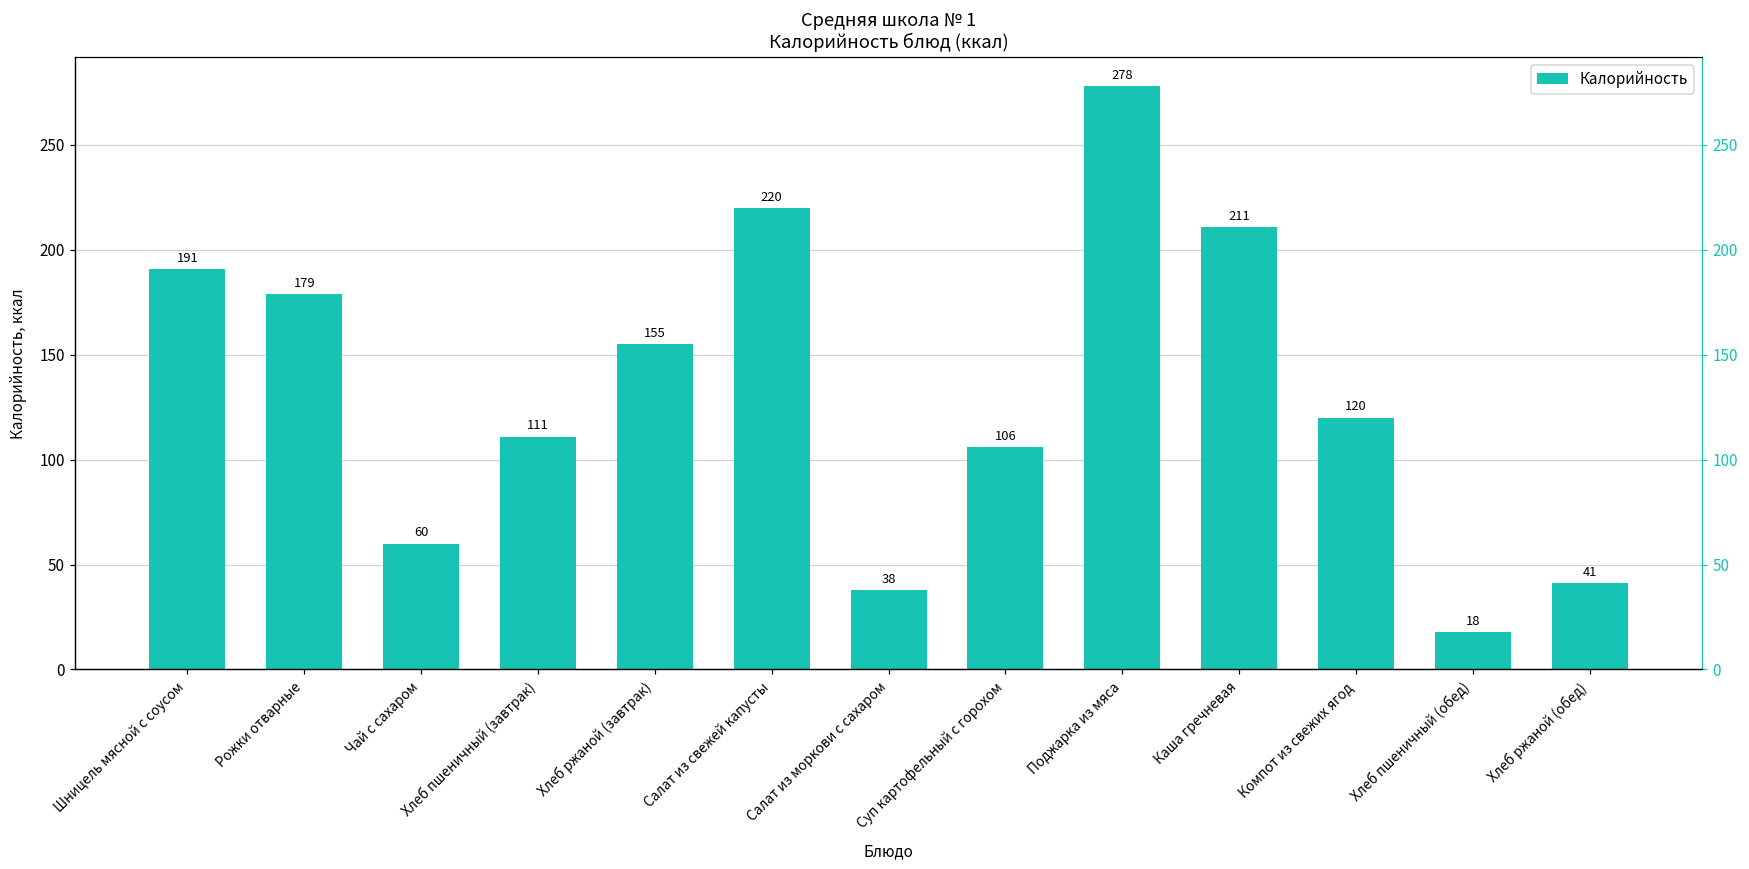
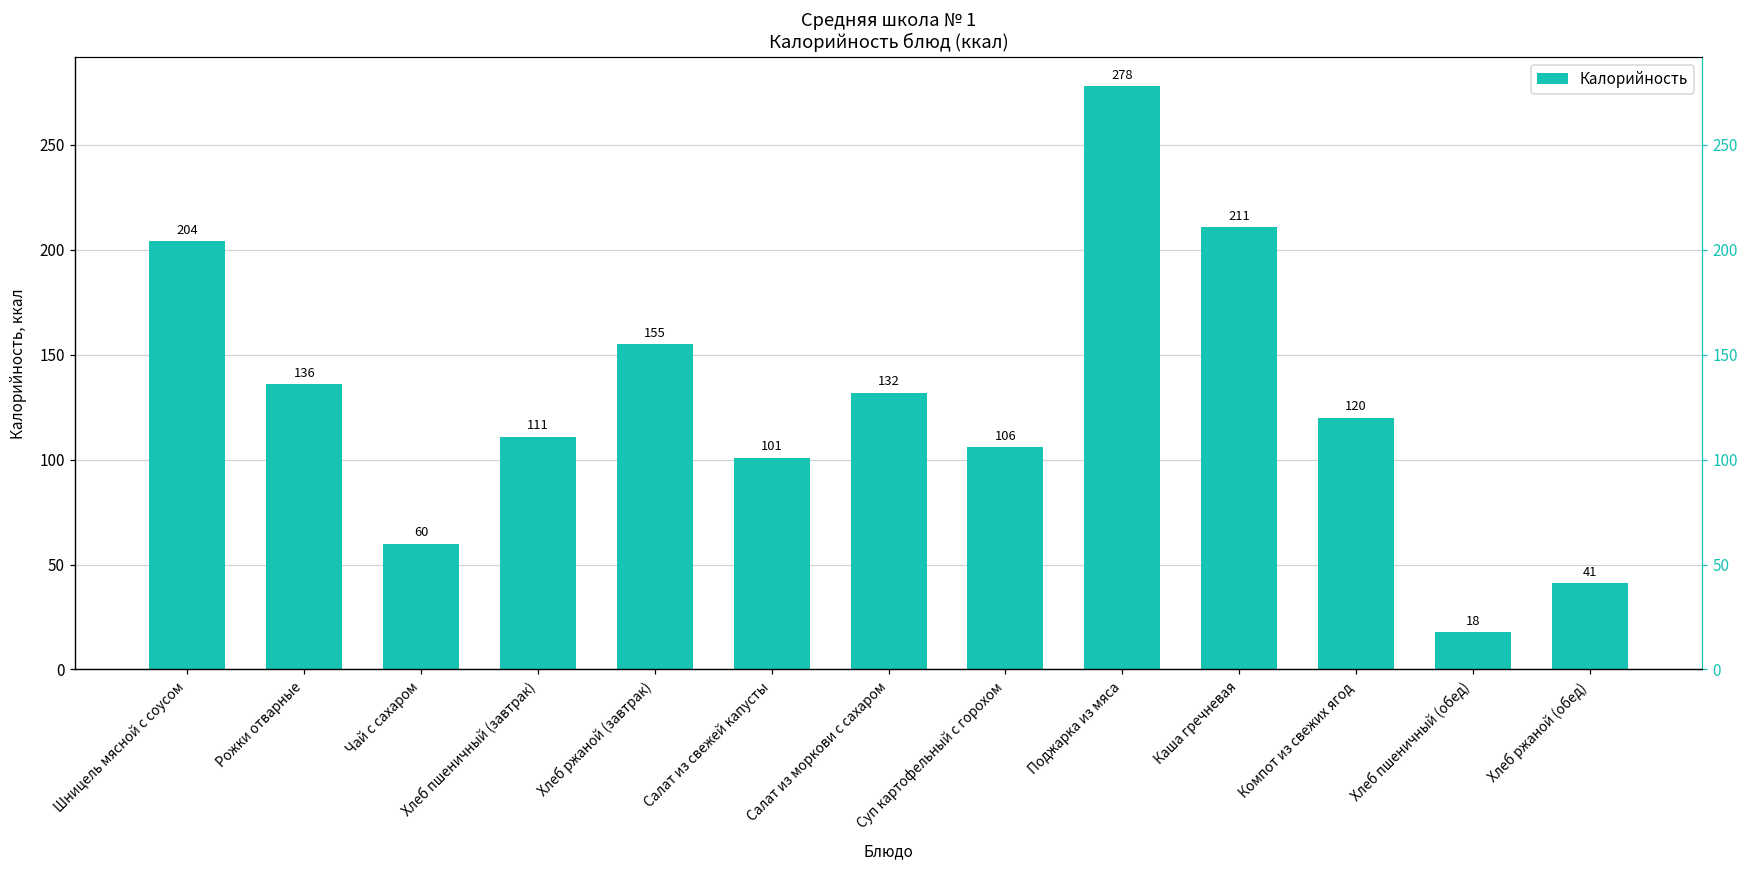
Шницель мясной с соусом: 191 -> 204
Рожки отварные: 179 -> 136
Салат из свежей капусты: 220 -> 101
Салат из моркови с сахаром: 38 -> 132
